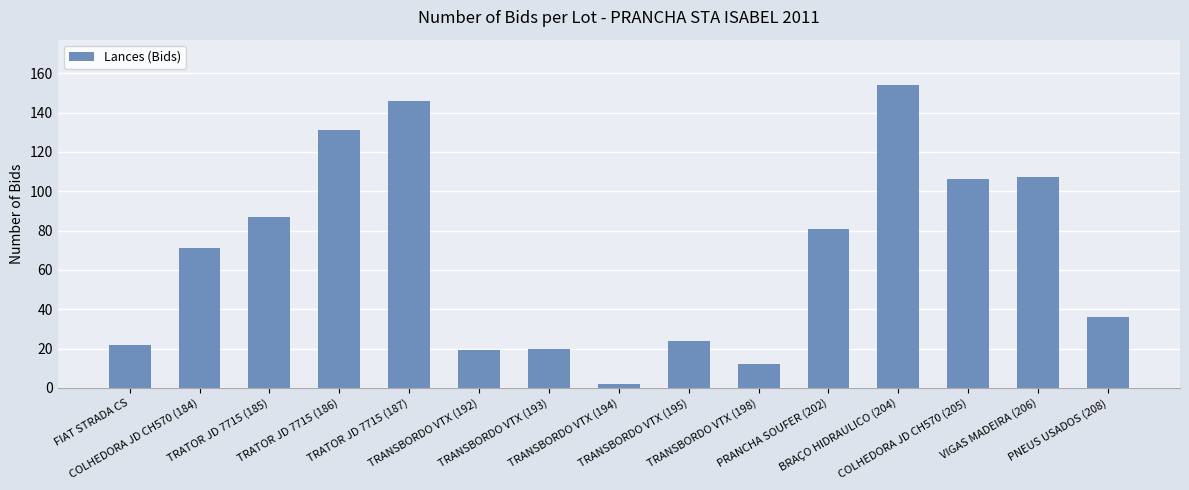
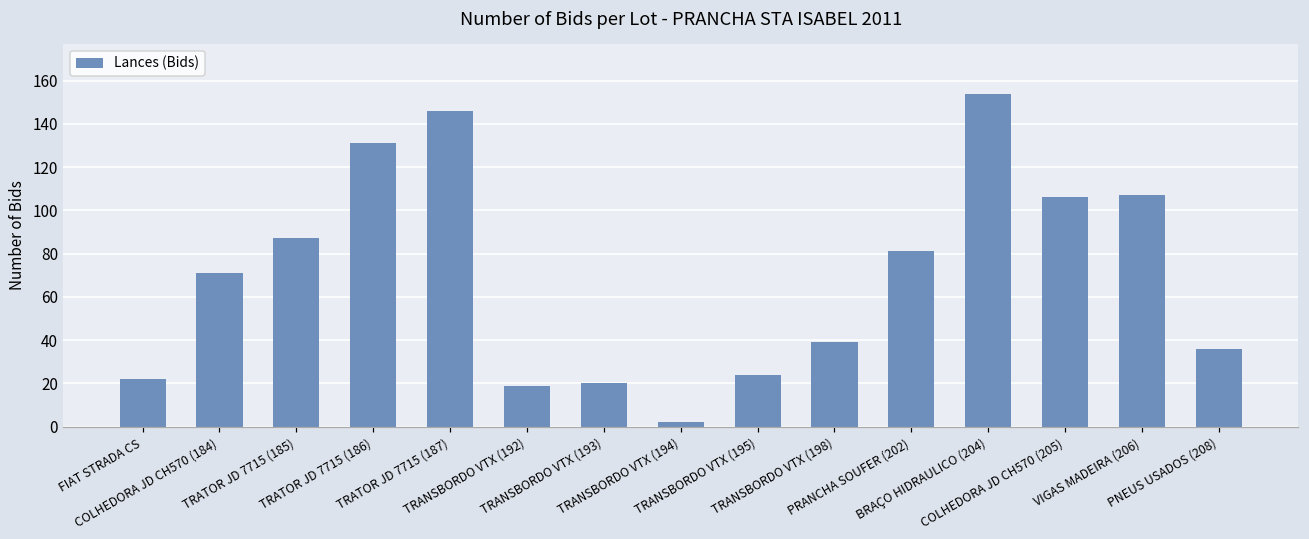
TRANSBORDO VTX (198): 12 -> 39
